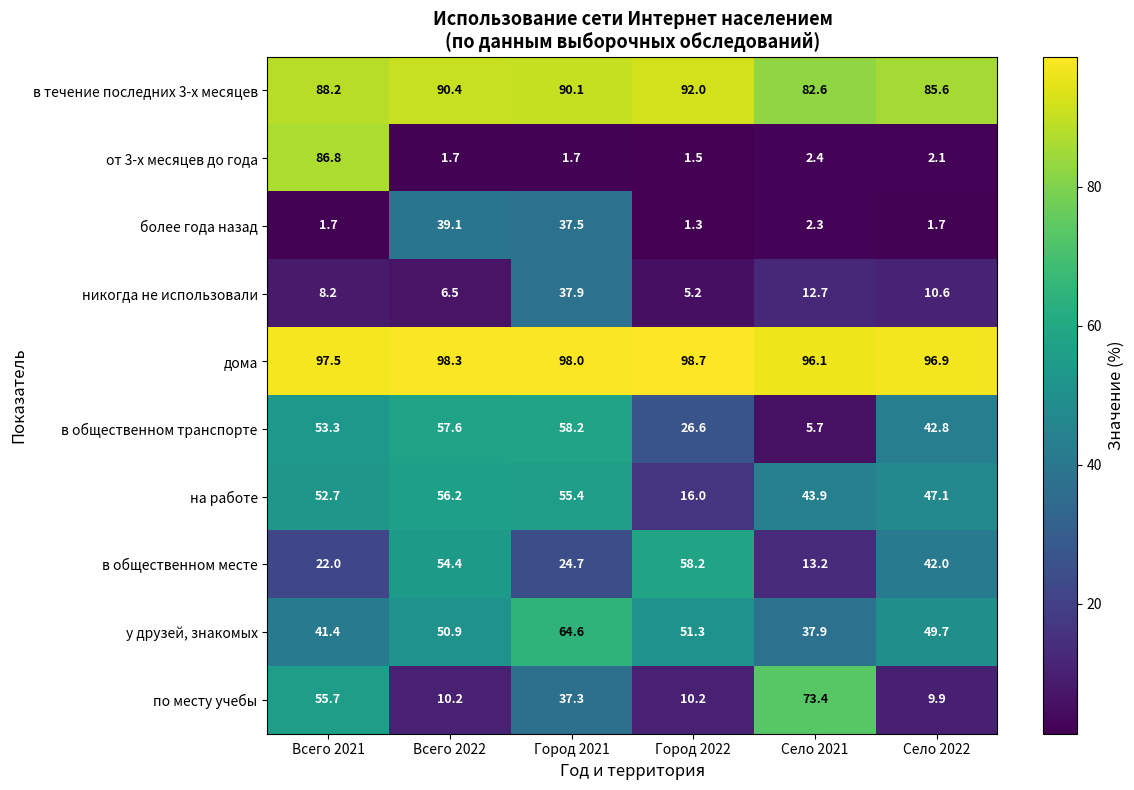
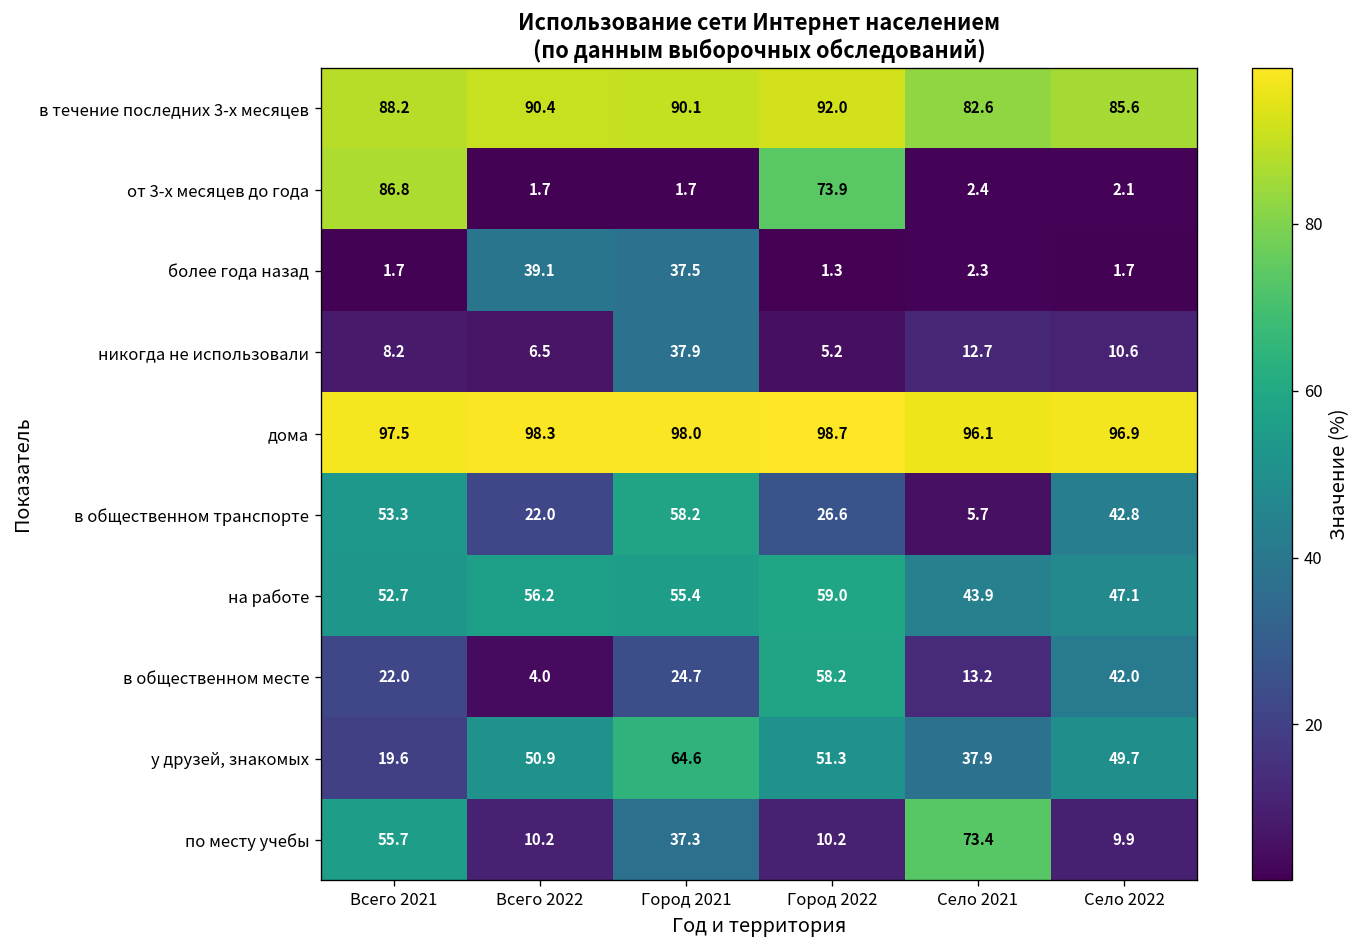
от 3-х месяцев до года, Город 2022: 1.5 -> 73.9
в общественном транспорте, Всего 2022: 57.6 -> 22.0
на работе, Город 2022: 16.0 -> 59.0
в общественном месте, Всего 2022: 54.4 -> 4.0
у друзей, знакомых, Всего 2021: 41.4 -> 19.6
